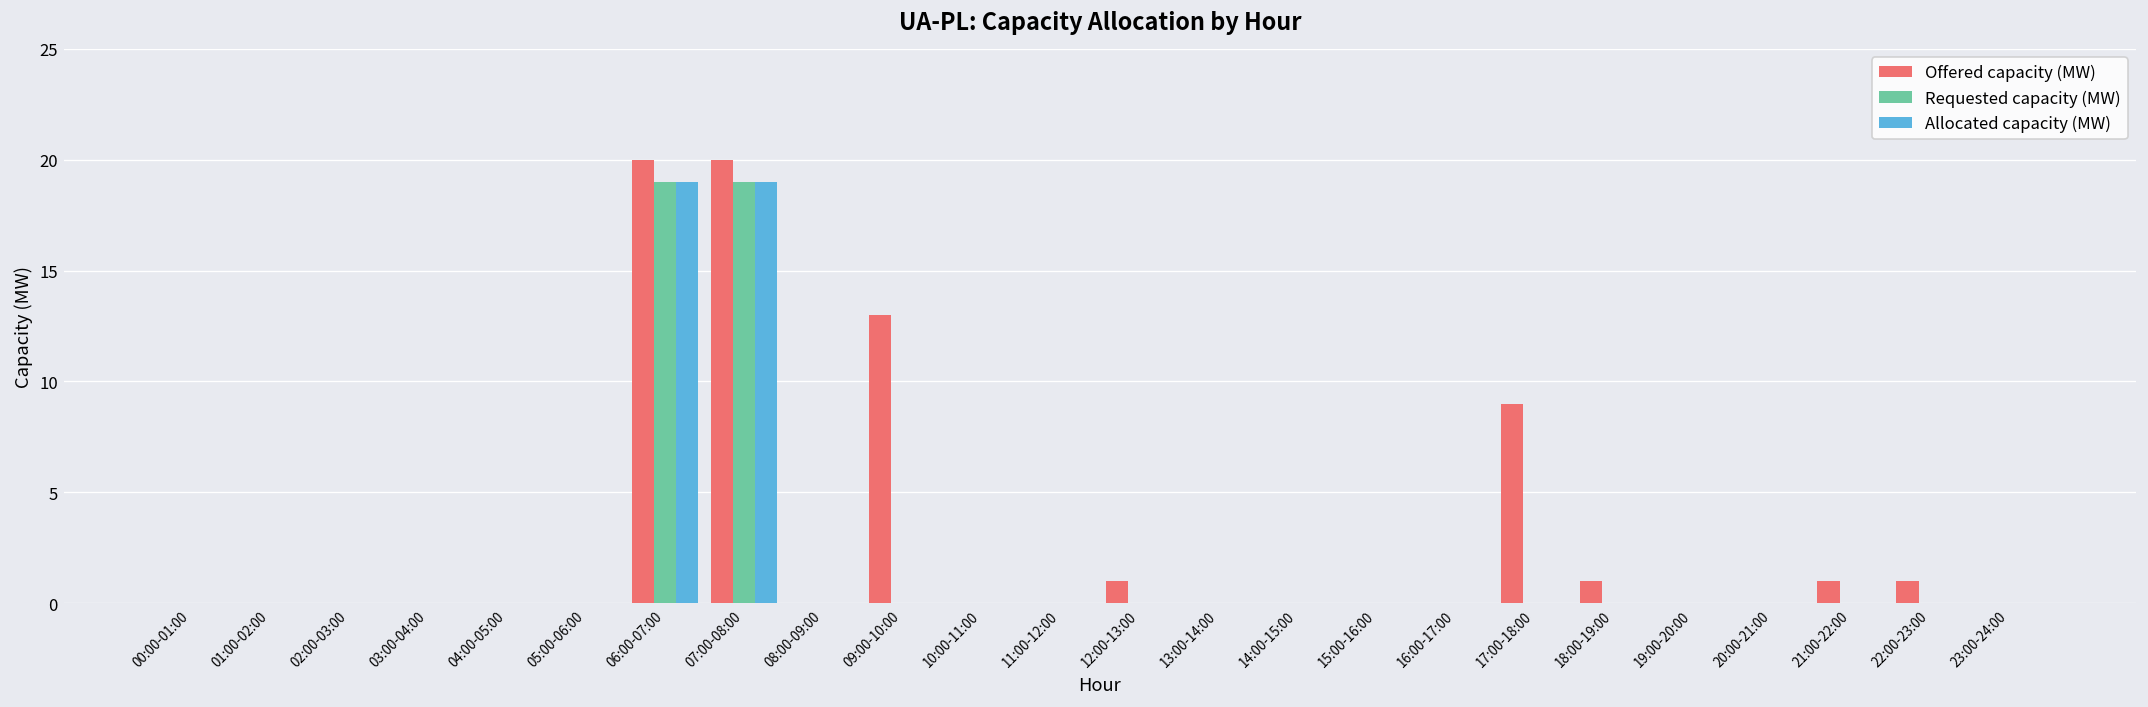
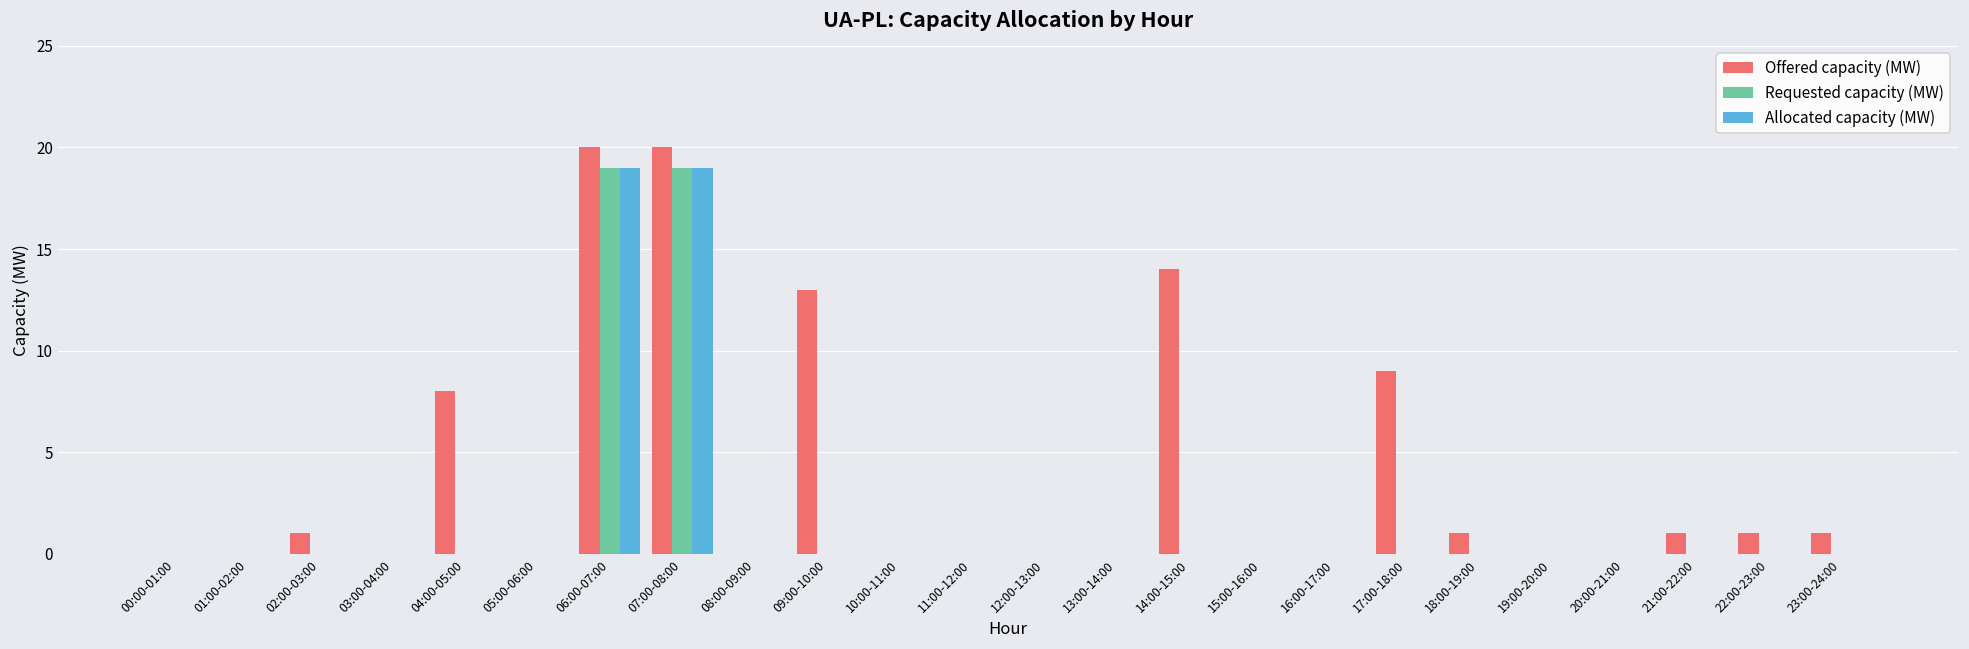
Offered capacity (MW), 02:00-03:00: 0 -> 1
Offered capacity (MW), 04:00-05:00: 0 -> 8
Offered capacity (MW), 12:00-13:00: 1 -> 0
Offered capacity (MW), 14:00-15:00: 0 -> 14
Offered capacity (MW), 23:00-24:00: 0 -> 1
